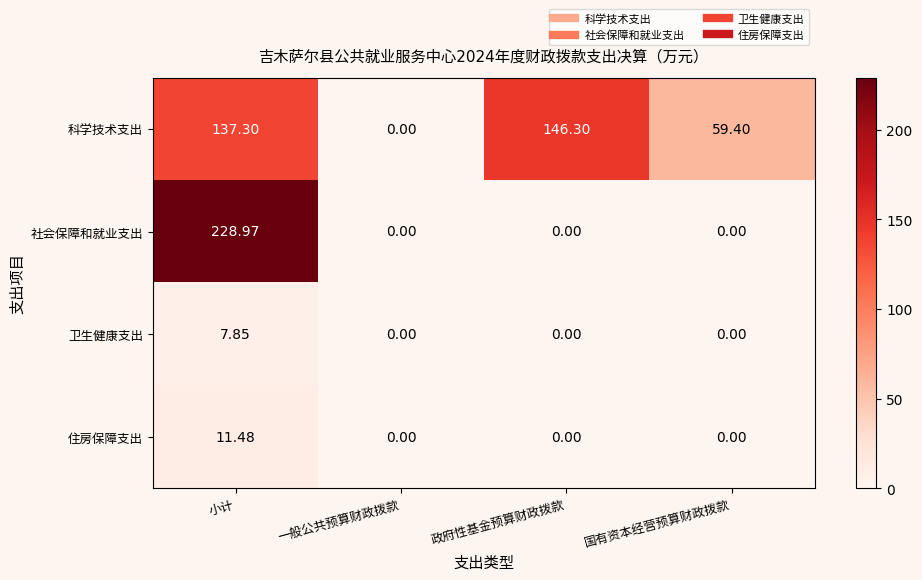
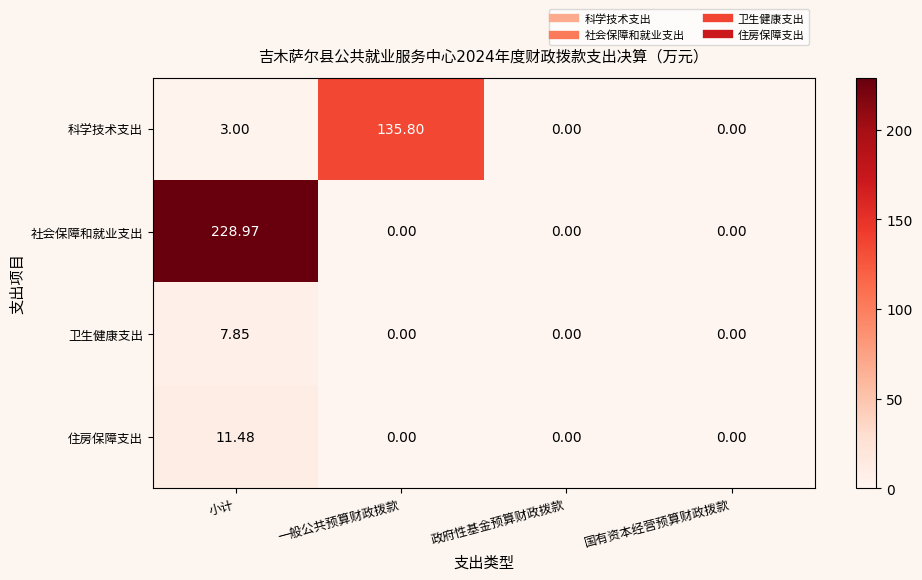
科学技术支出, 小计: 137.30 -> 3.00
科学技术支出, 一般公共预算财政拨款: 0.00 -> 135.80
科学技术支出, 政府性基金预算财政拨款: 146.30 -> 0.00
科学技术支出, 国有资本经营预算财政拨款: 59.40 -> 0.00
